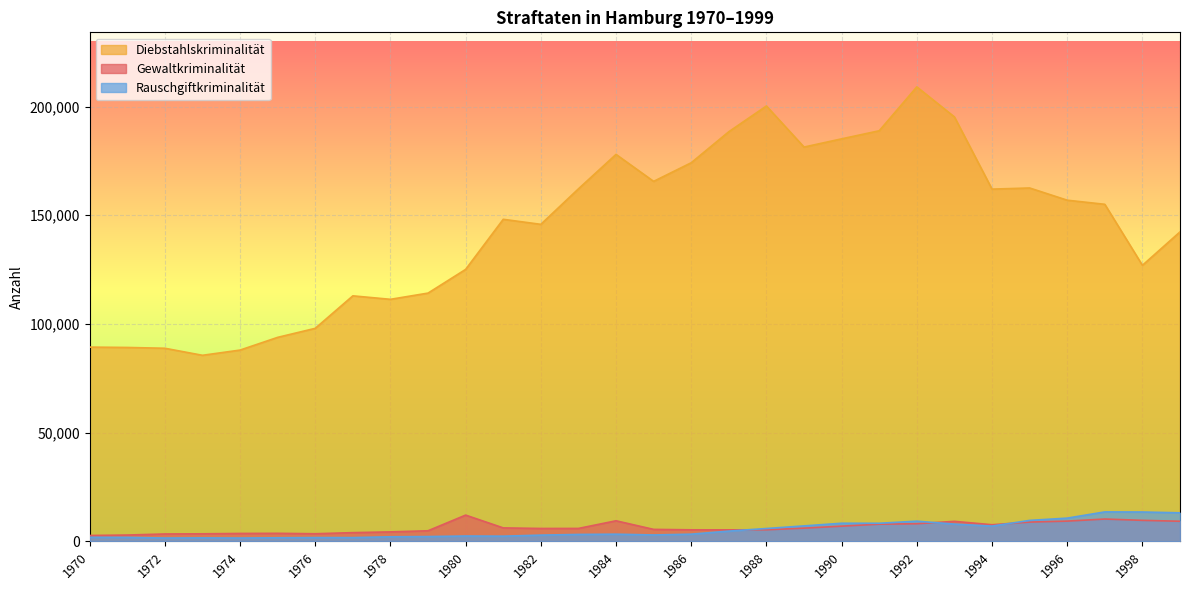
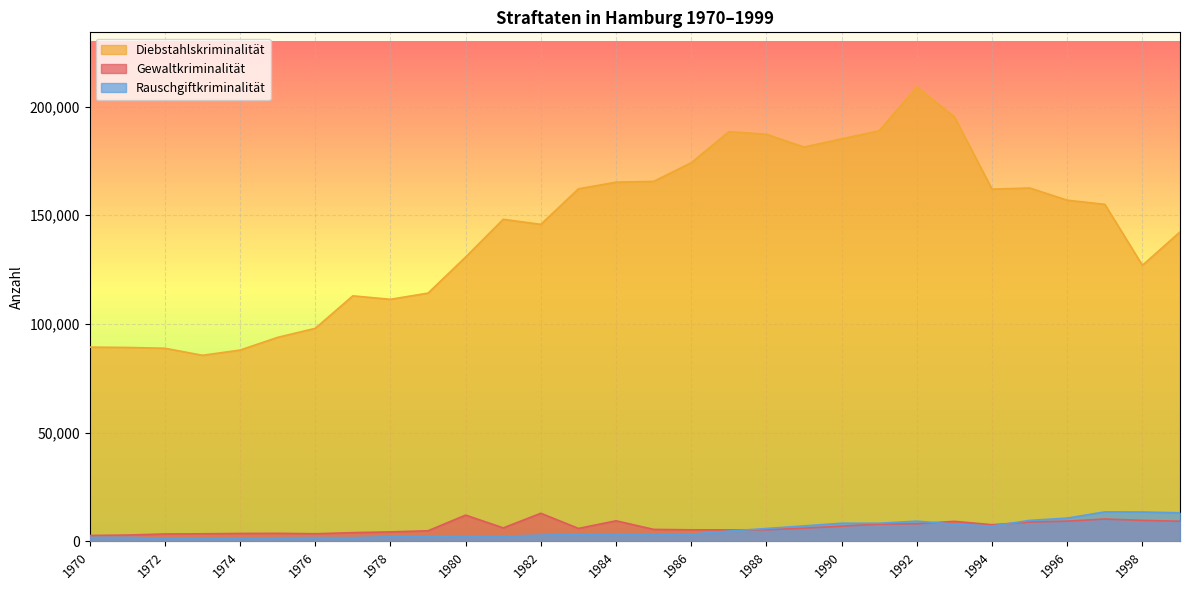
Diebstahlskriminalität, 1980: 125,000 -> 131,000
Gewaltkriminalität, 1982: 6,000 -> 13,000
Diebstahlskriminalität, 1984: 178,000 -> 165,000
Diebstahlskriminalität, 1988: 200,000 -> 187,000
